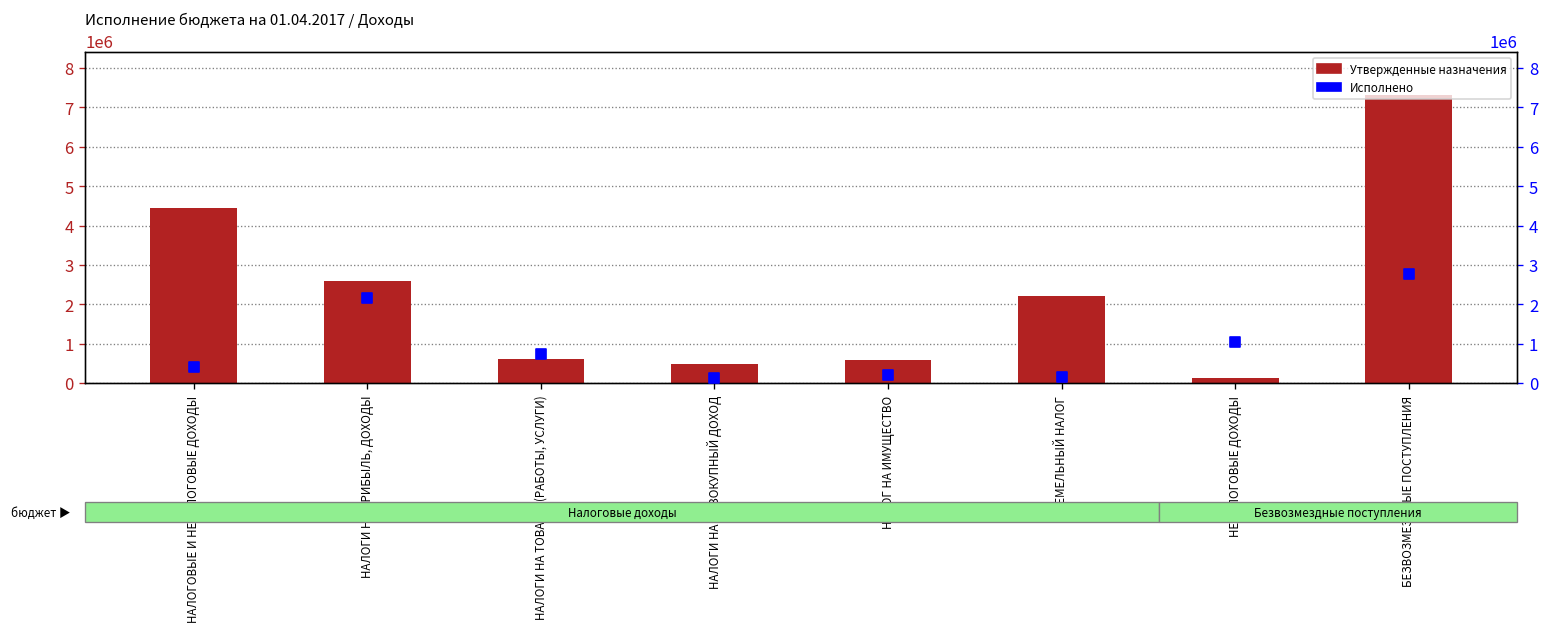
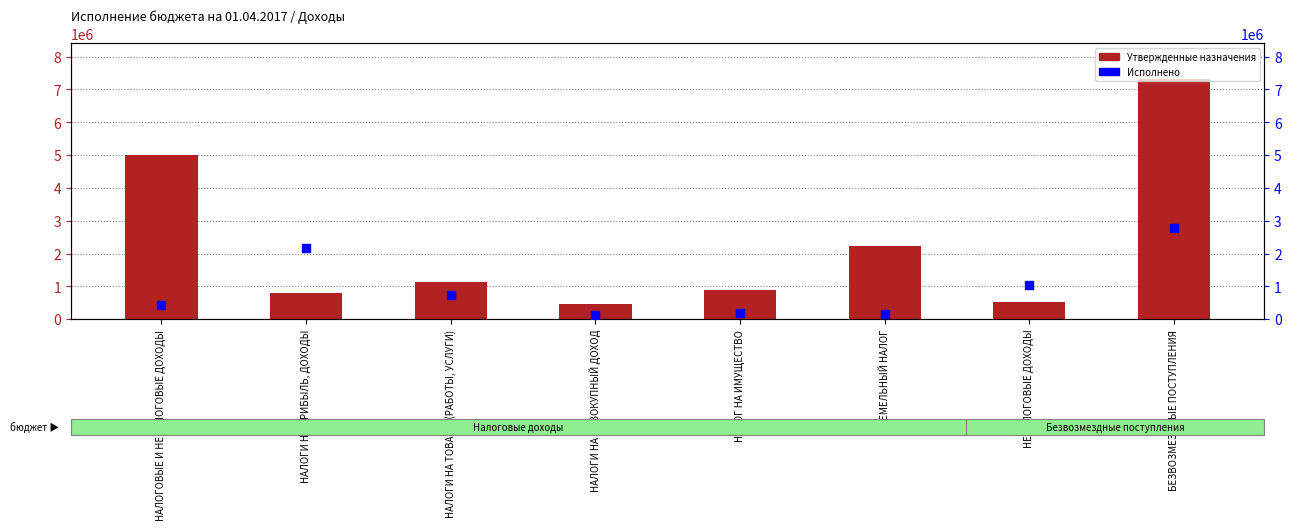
Утвержденные назначения, НАЛОГОВЫЕ И НЕНАЛОГОВЫЕ ДОХОДЫ: 4400000 -> 5000000
Утвержденные назначения, НАЛОГИ НА ПРИБЫЛЬ, ДОХОДЫ: 2600000 -> 800000
Утвержденные назначения, НАЛОГИ НА ТОВАРЫ (РАБОТЫ, УСЛУГИ): 600000 -> 1100000
Утвержденные назначения, НАЛОГ НА ИМУЩЕСТВО: 600000 -> 900000
Утвержденные назначения, НЕНАЛОГОВЫЕ ДОХОДЫ: 100000 -> 500000
